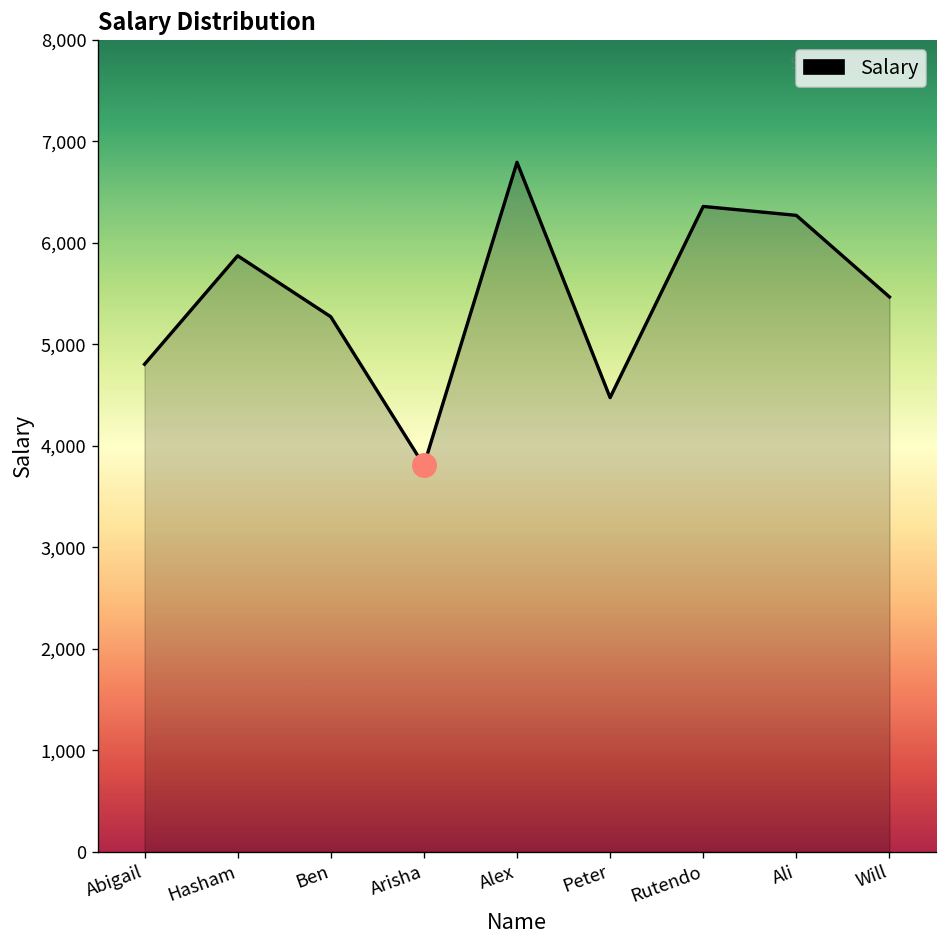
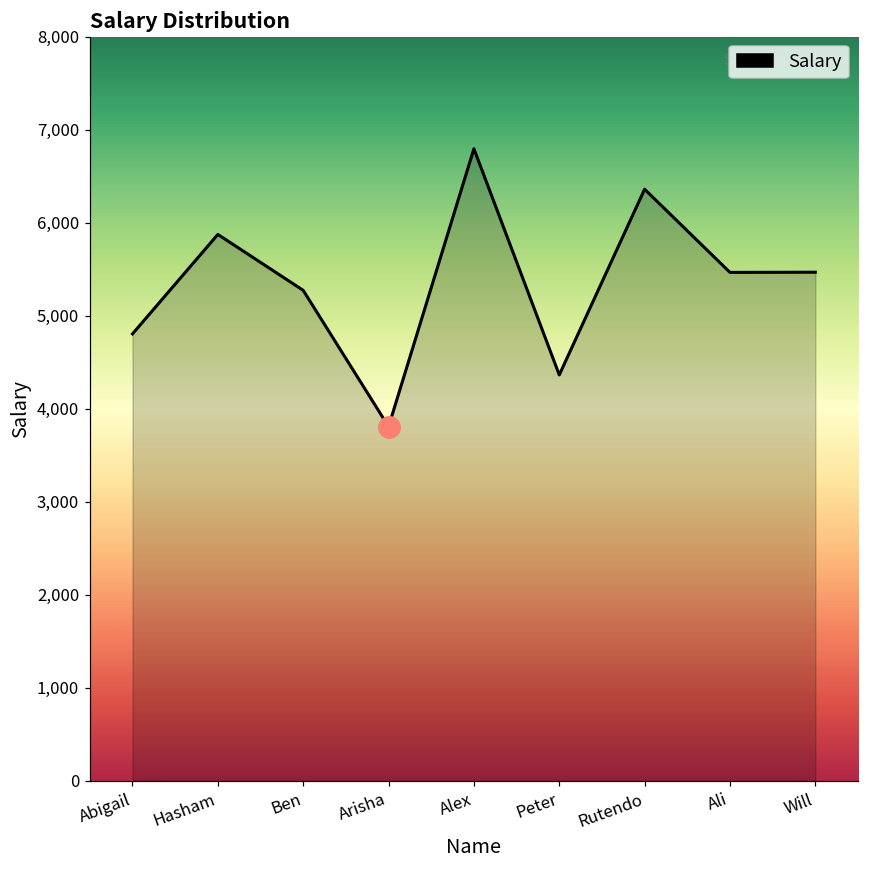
Salary, Peter: 4,500 -> 4,400
Salary, Ali: 6,300 -> 5,500
